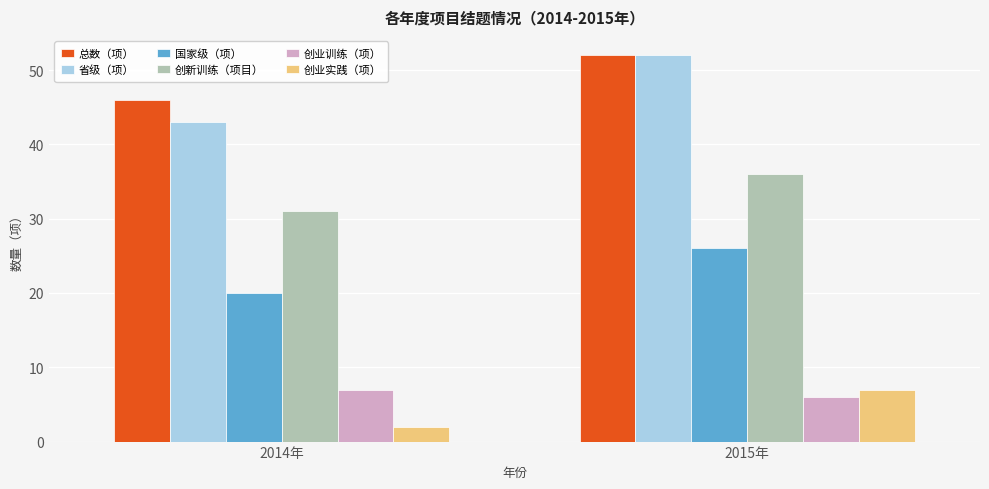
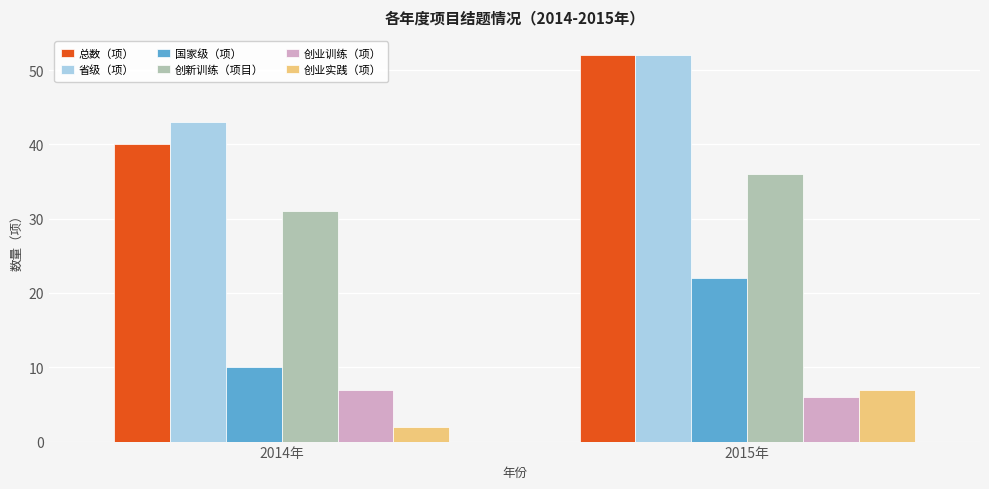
总数（项）, 2014年: 46 -> 40
国家级（项）, 2014年: 20 -> 10
国家级（项）, 2015年: 26 -> 22
